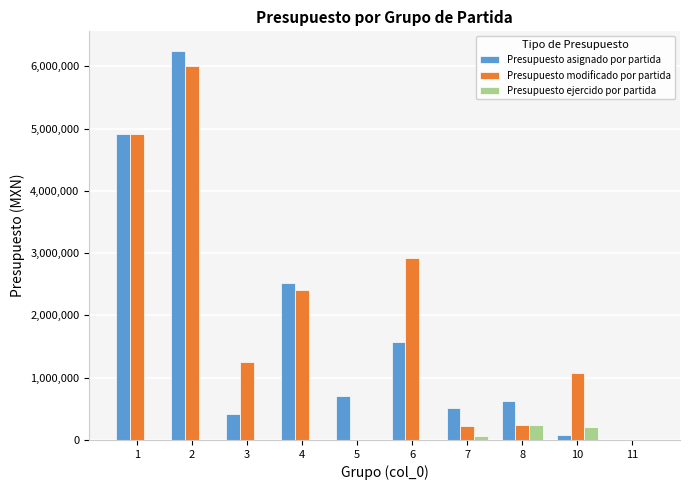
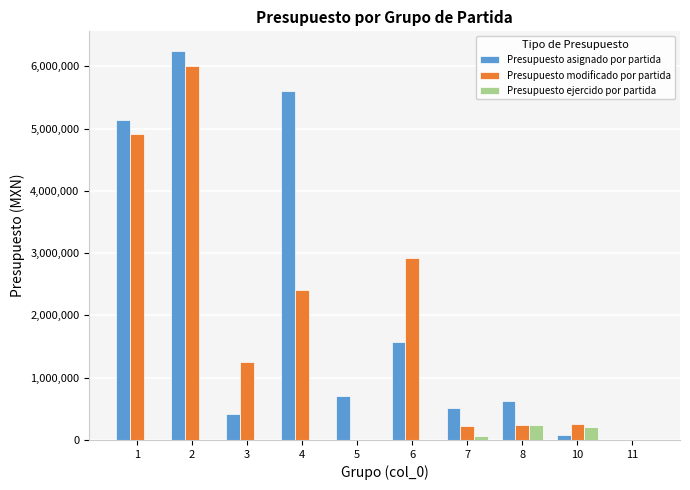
Presupuesto asignado por partida, 1: 4,900,000 -> 5,100,000
Presupuesto asignado por partida, 4: 2,500,000 -> 5,600,000
Presupuesto modificado por partida, 10: 1,100,000 -> 300,000
